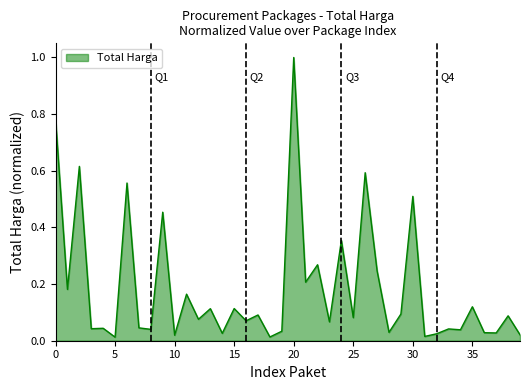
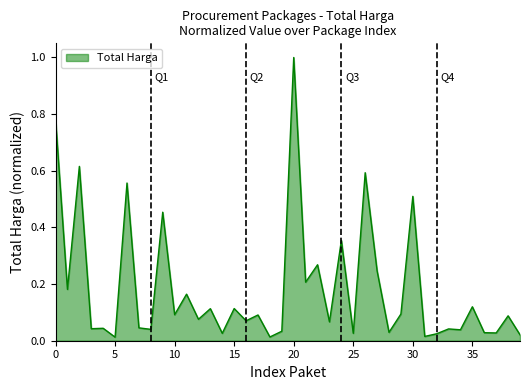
10: 0.02 -> 0.09
25: 0.08 -> 0.03
